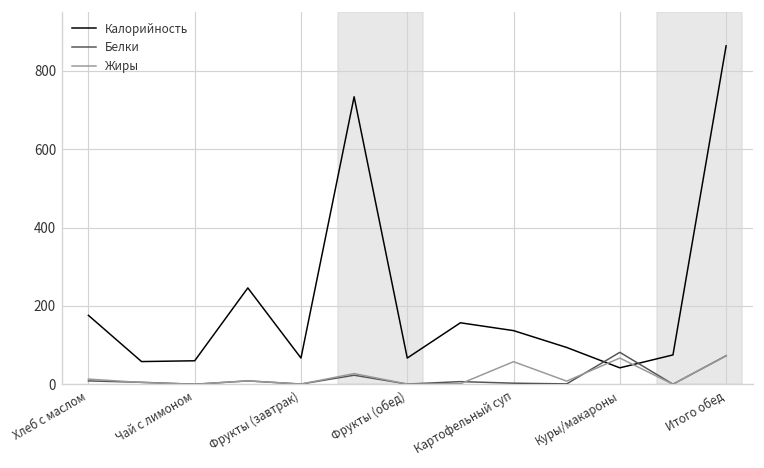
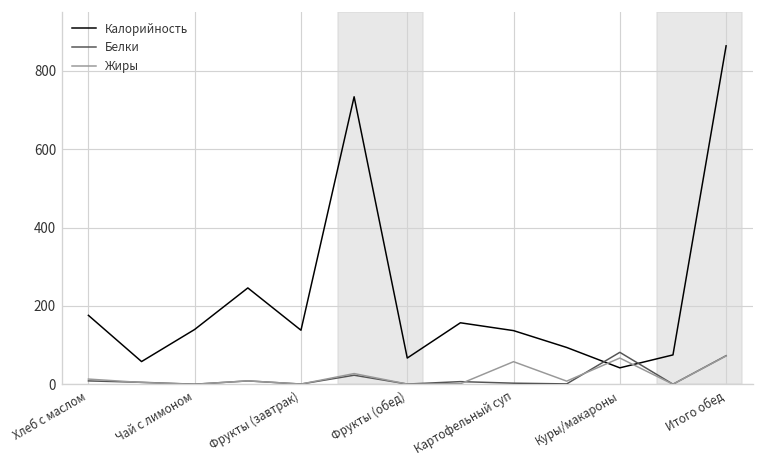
Калорийность, Чай с лимоном: 60 -> 140
Калорийность, Фрукты (завтрак): 70 -> 140
